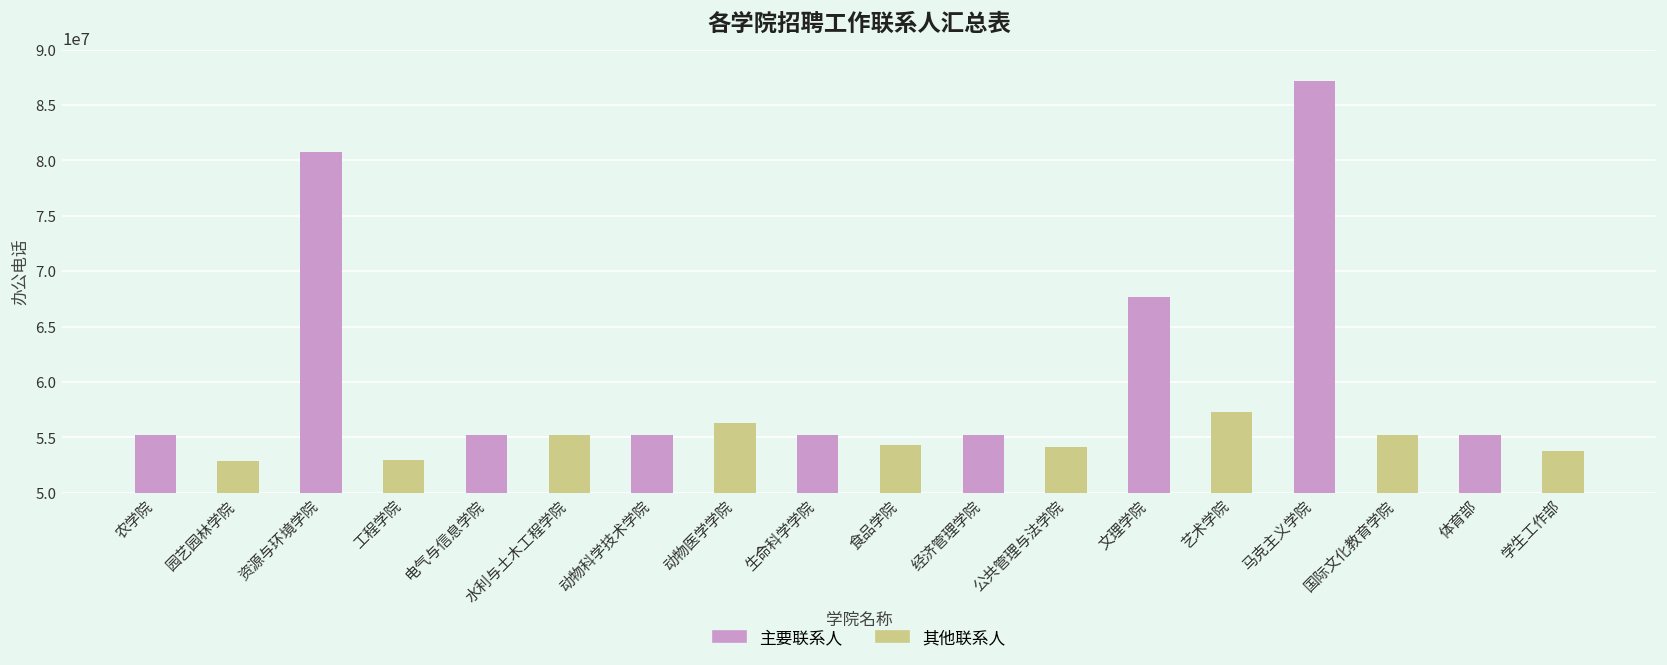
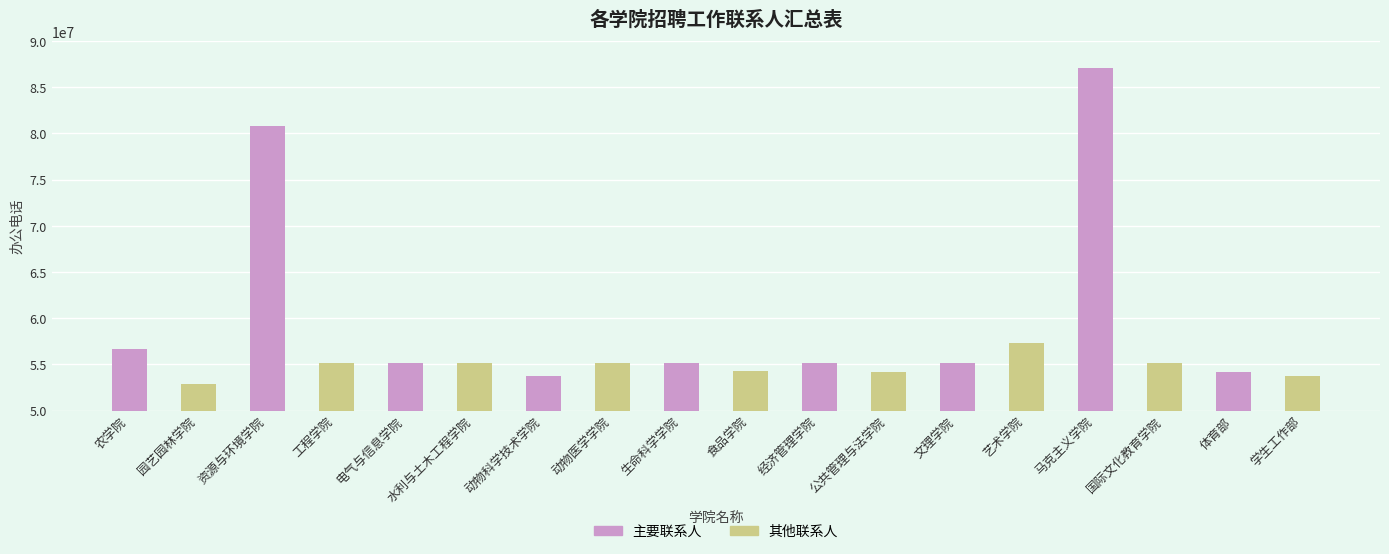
主要联系人, 农学院: 55000000 -> 57000000
其他联系人, 工程学院: 53000000 -> 55000000
主要联系人, 动物科学技术学院: 55000000 -> 54000000
其他联系人, 动物医学学院: 56000000 -> 55000000
主要联系人, 文理学院: 68000000 -> 55000000
主要联系人, 体育部: 55000000 -> 54000000
